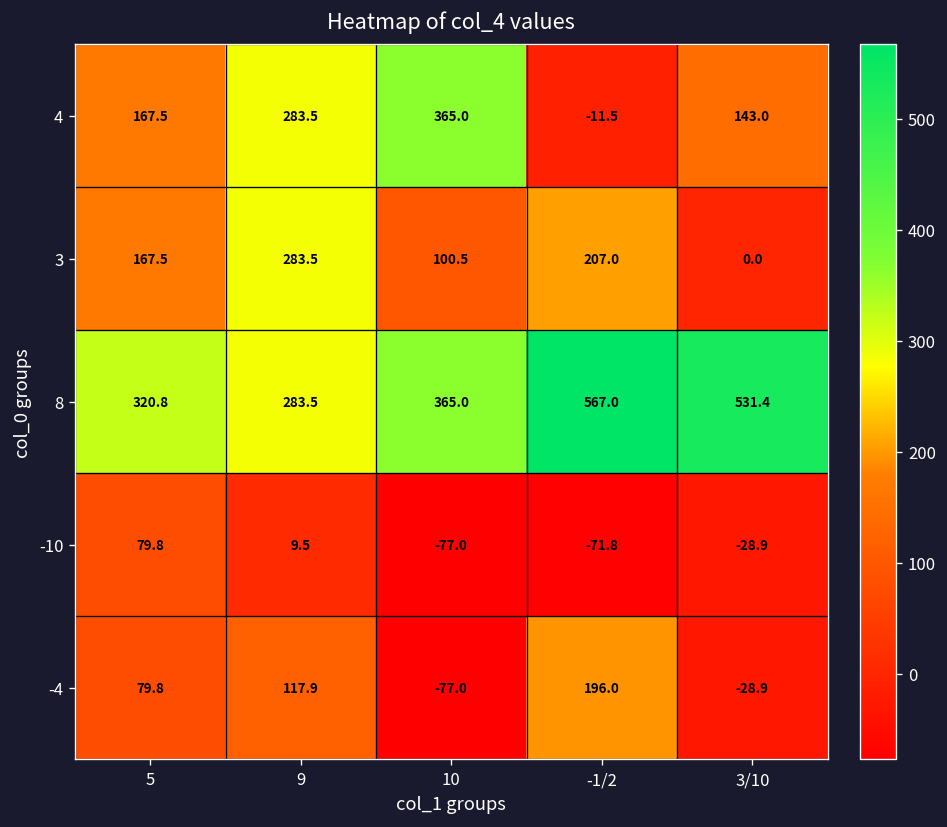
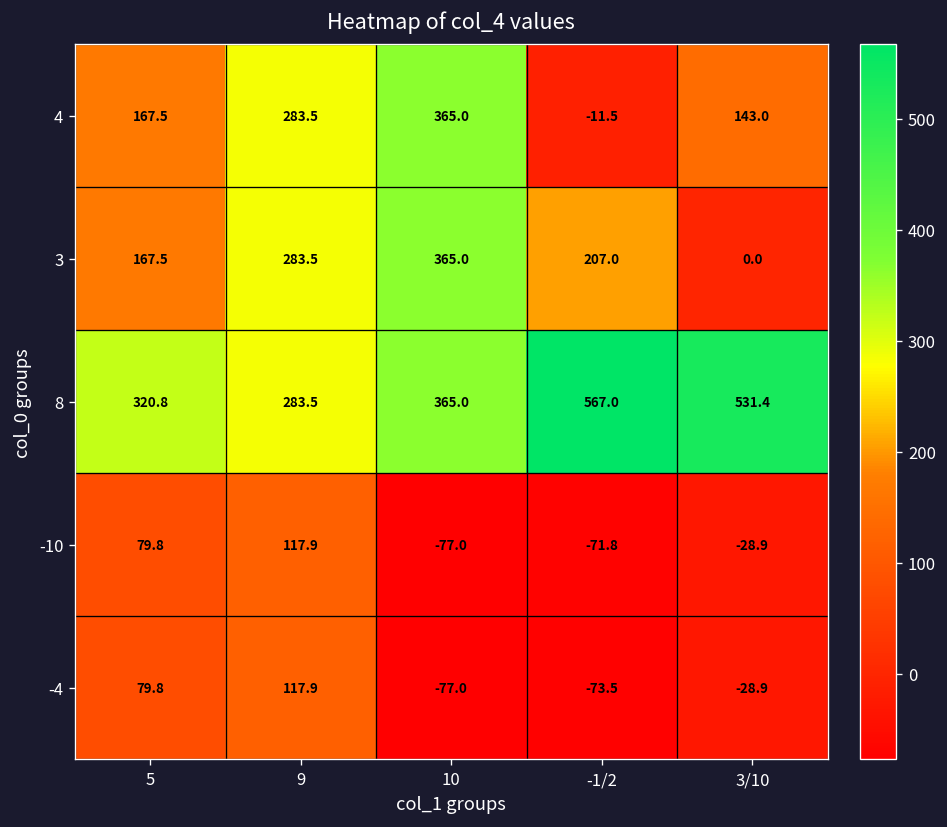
3, 10: 100.5 -> 365.0
-10, 9: 9.5 -> 117.9
-4, -1/2: 196.0 -> -73.5
